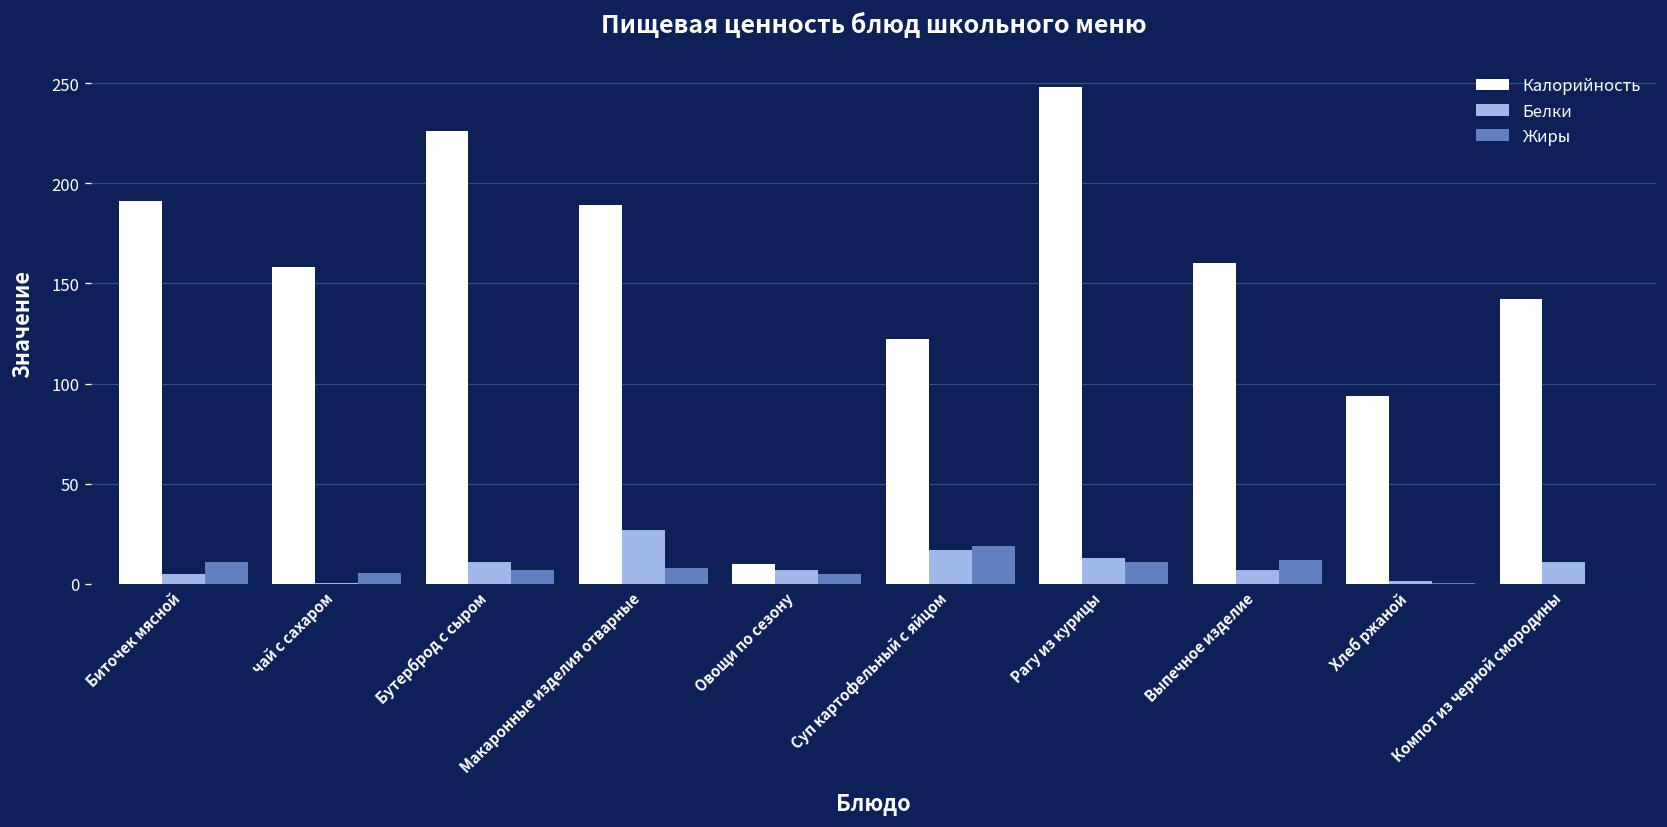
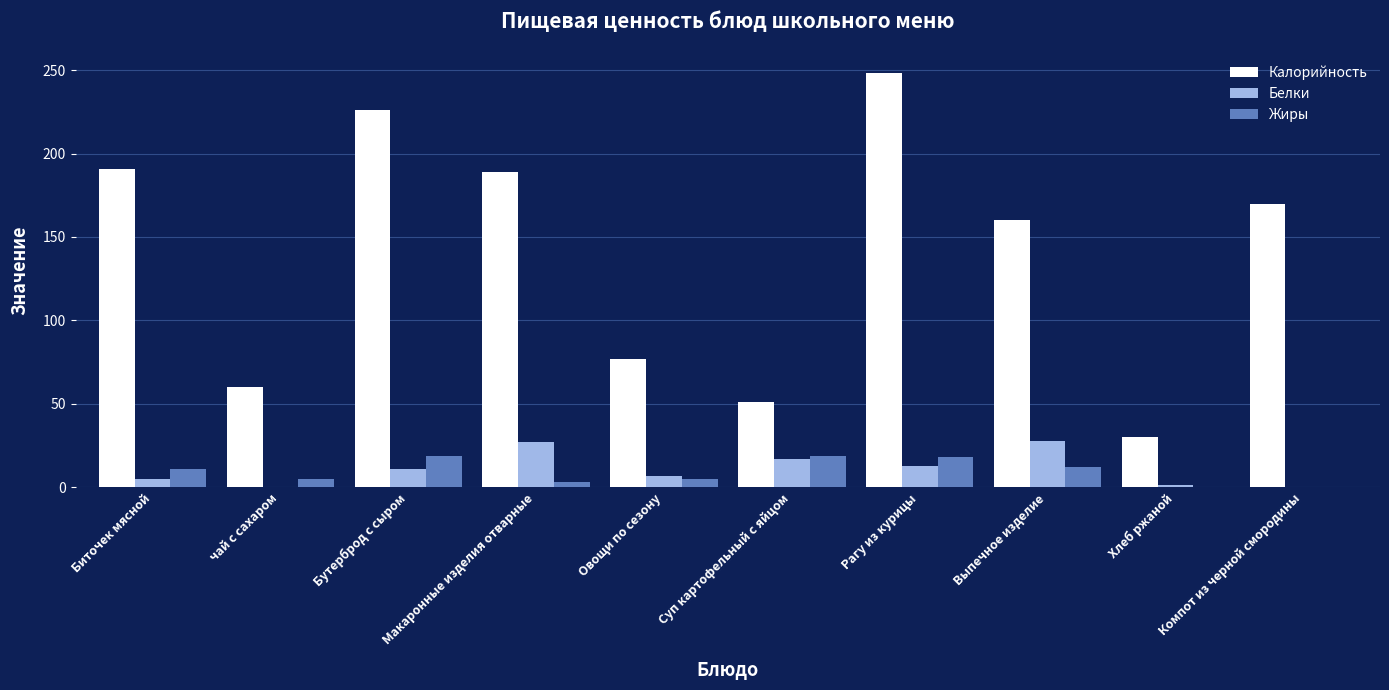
Калорийность, чай с сахаром: 158 -> 60
Жиры, Бутерброд с сыром: 7 -> 19
Жиры, Макаронные изделия отварные: 8 -> 3
Калорийность, Овощи по сезону: 10 -> 77
Калорийность, Суп картофельный с яйцом: 122 -> 51
Жиры, Рагу из курицы: 11 -> 18
Белки, Выпечное изделие: 7 -> 28
Калорийность, Хлеб ржаной: 94 -> 30
Калорийность, Компот из черной смородины: 142 -> 170
Белки, Компот из черной смородины: 11 -> 0
